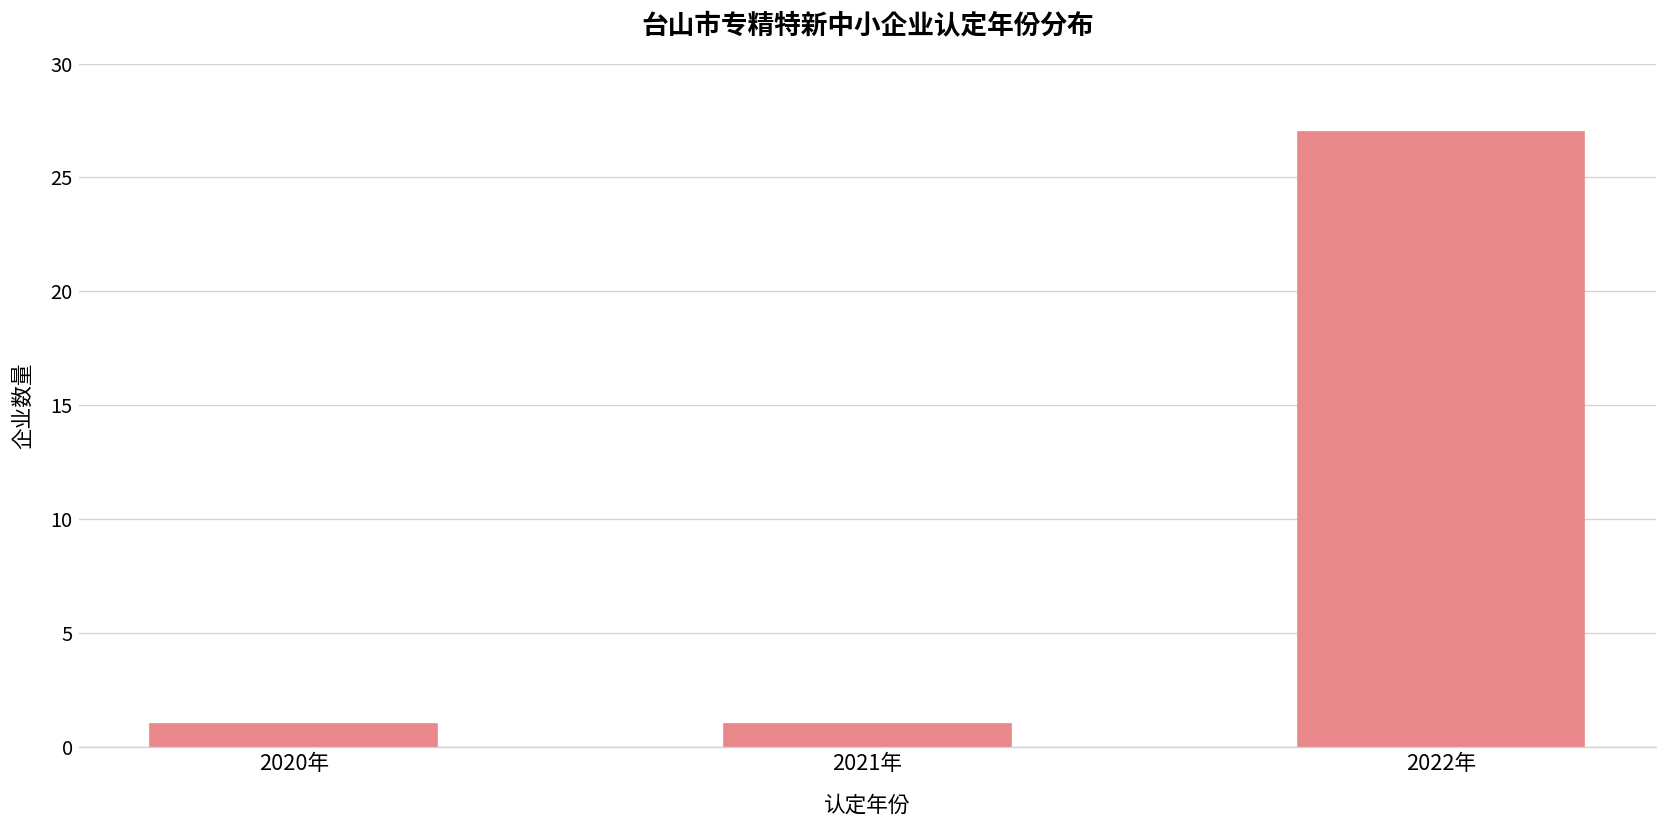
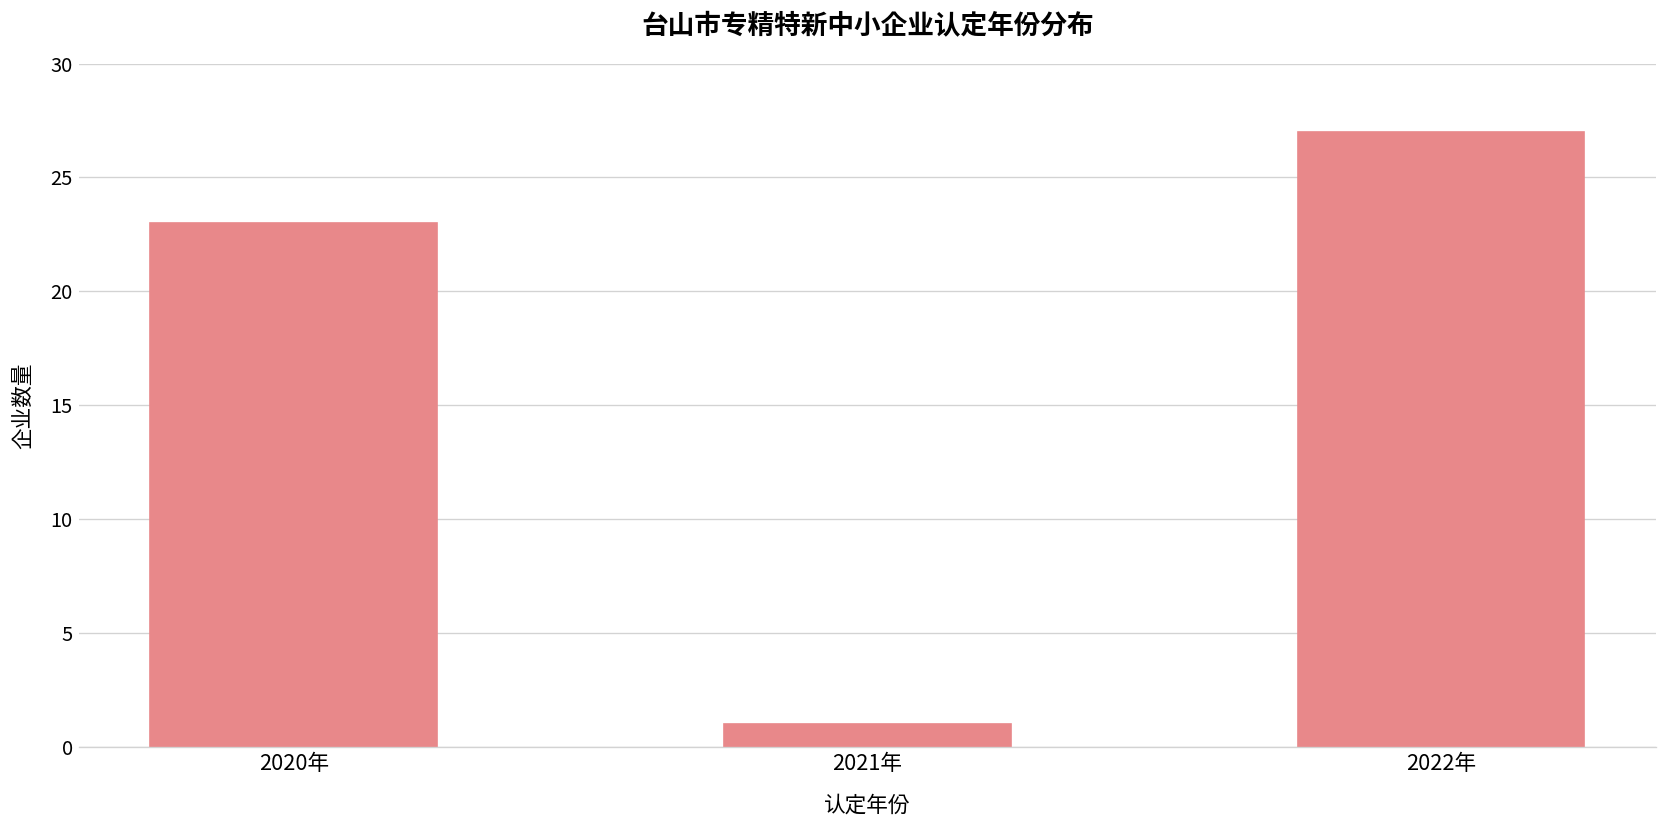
2020年: 1 -> 23
